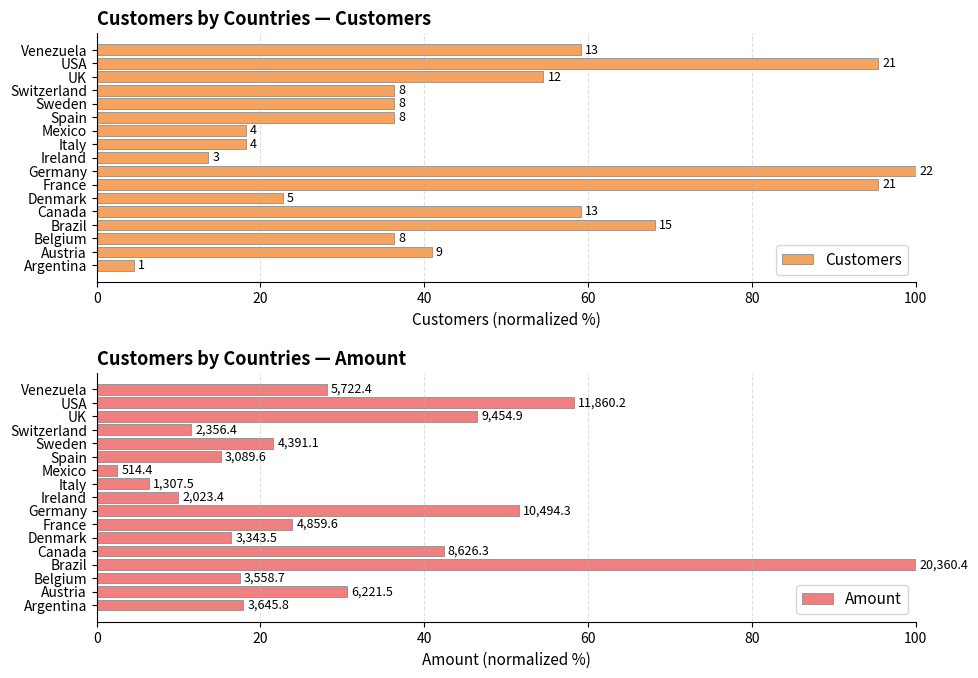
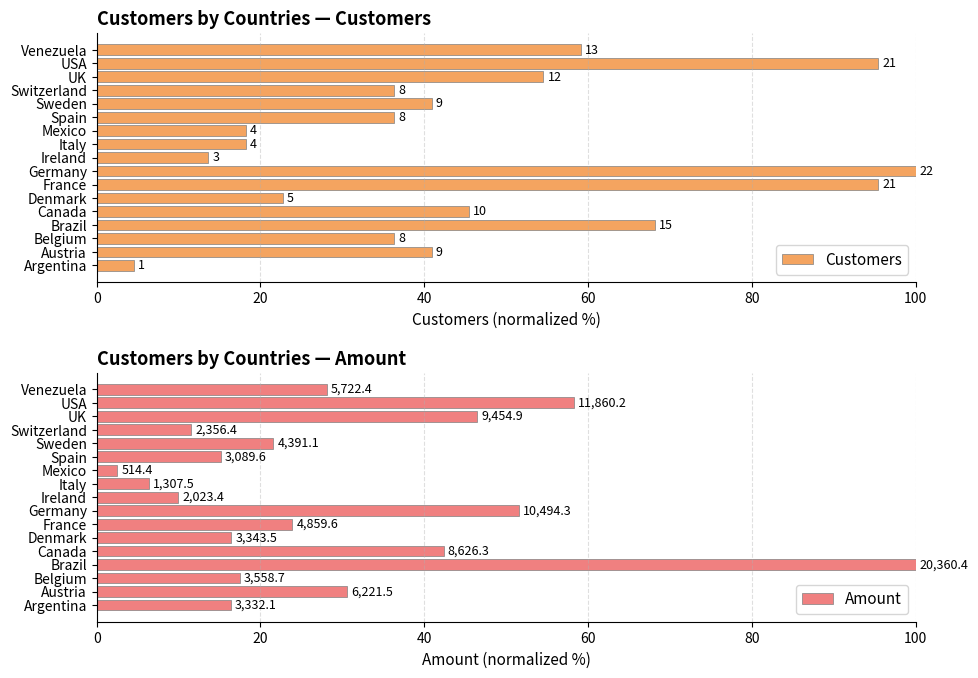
Customers by Countries — Customers, Sweden: 8 -> 9
Customers by Countries — Customers, Canada: 13 -> 10
Customers by Countries — Amount, Argentina: 3,645.8 -> 3,332.1
